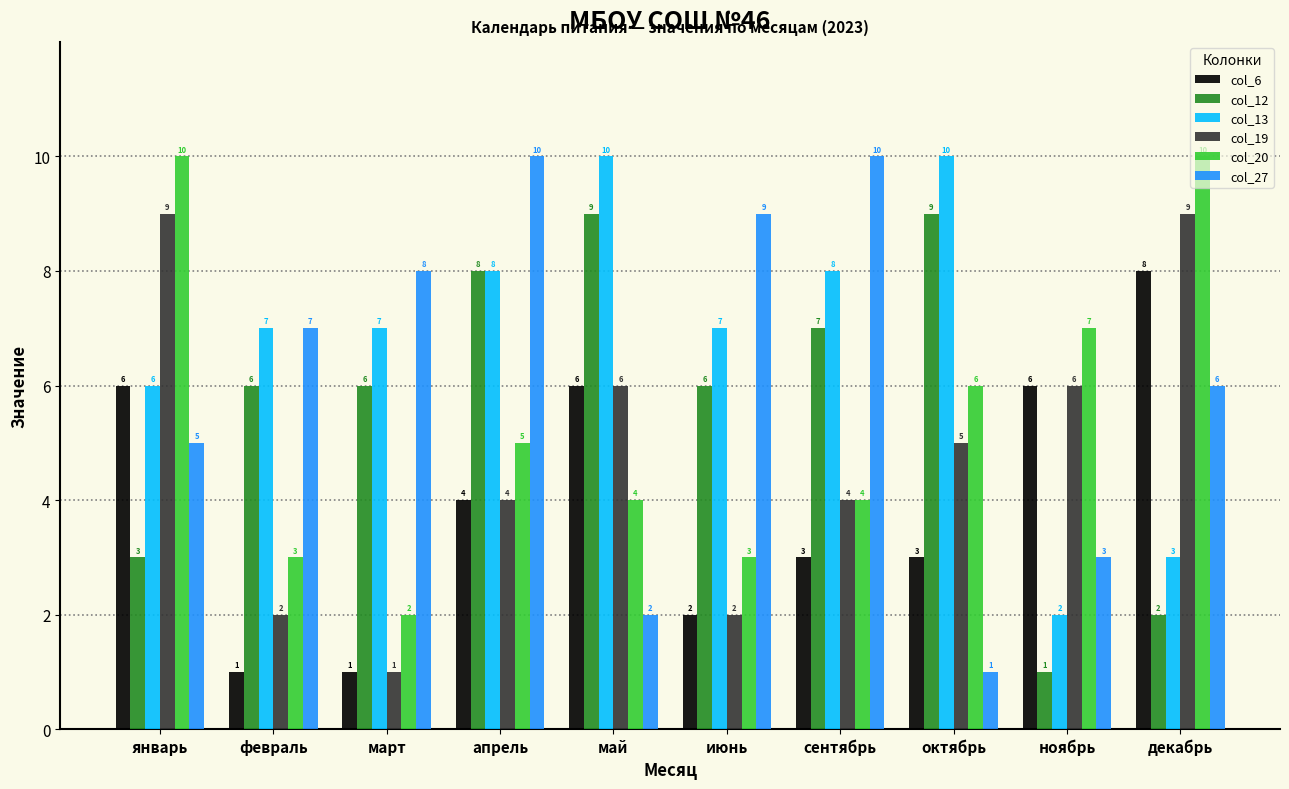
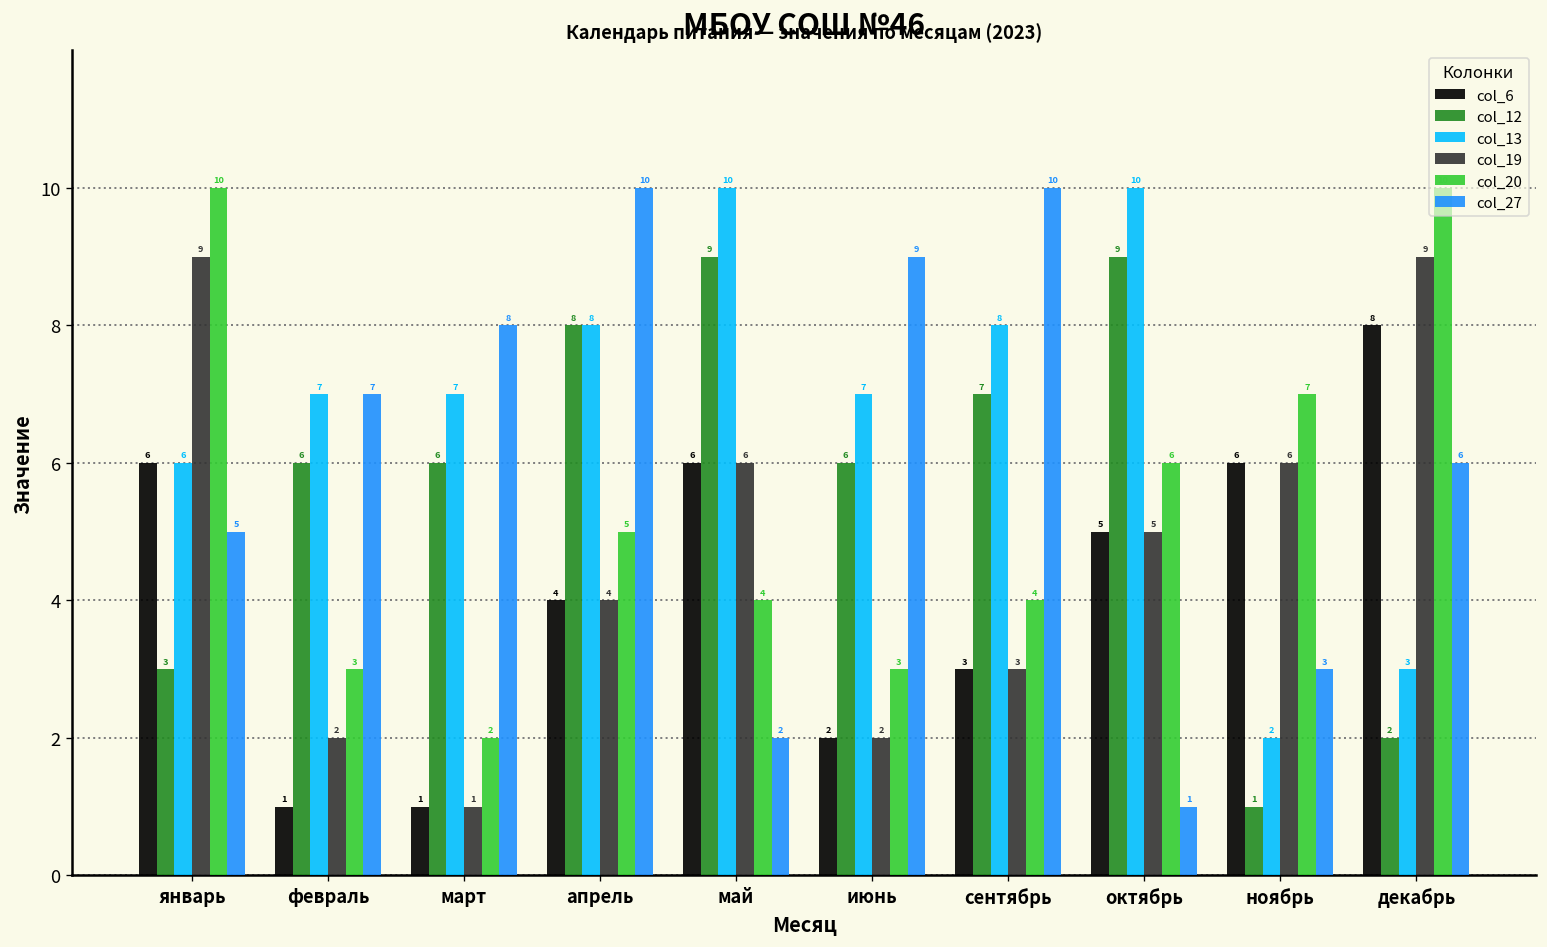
col_19, сентябрь: 4 -> 3
col_6, октябрь: 3 -> 5
